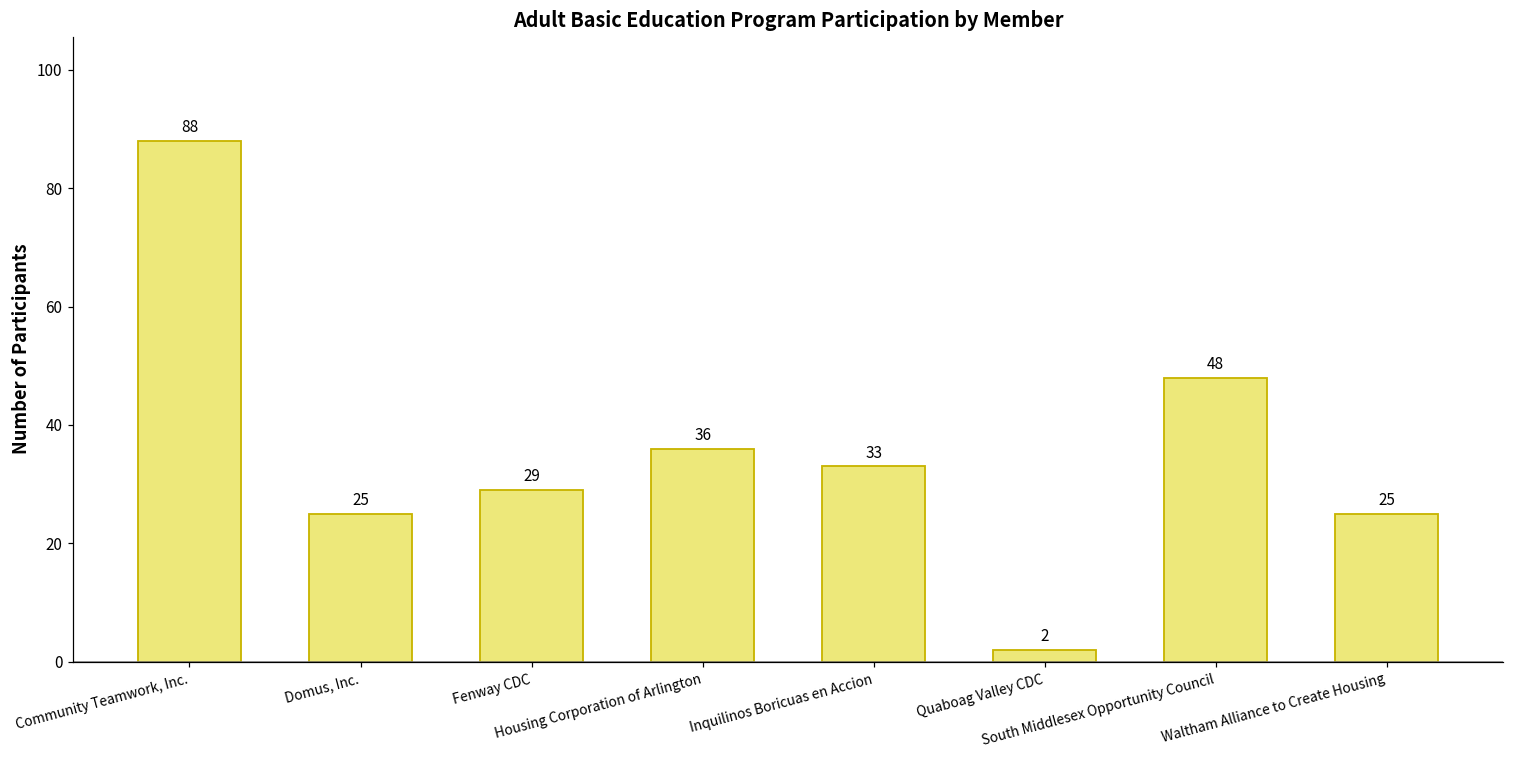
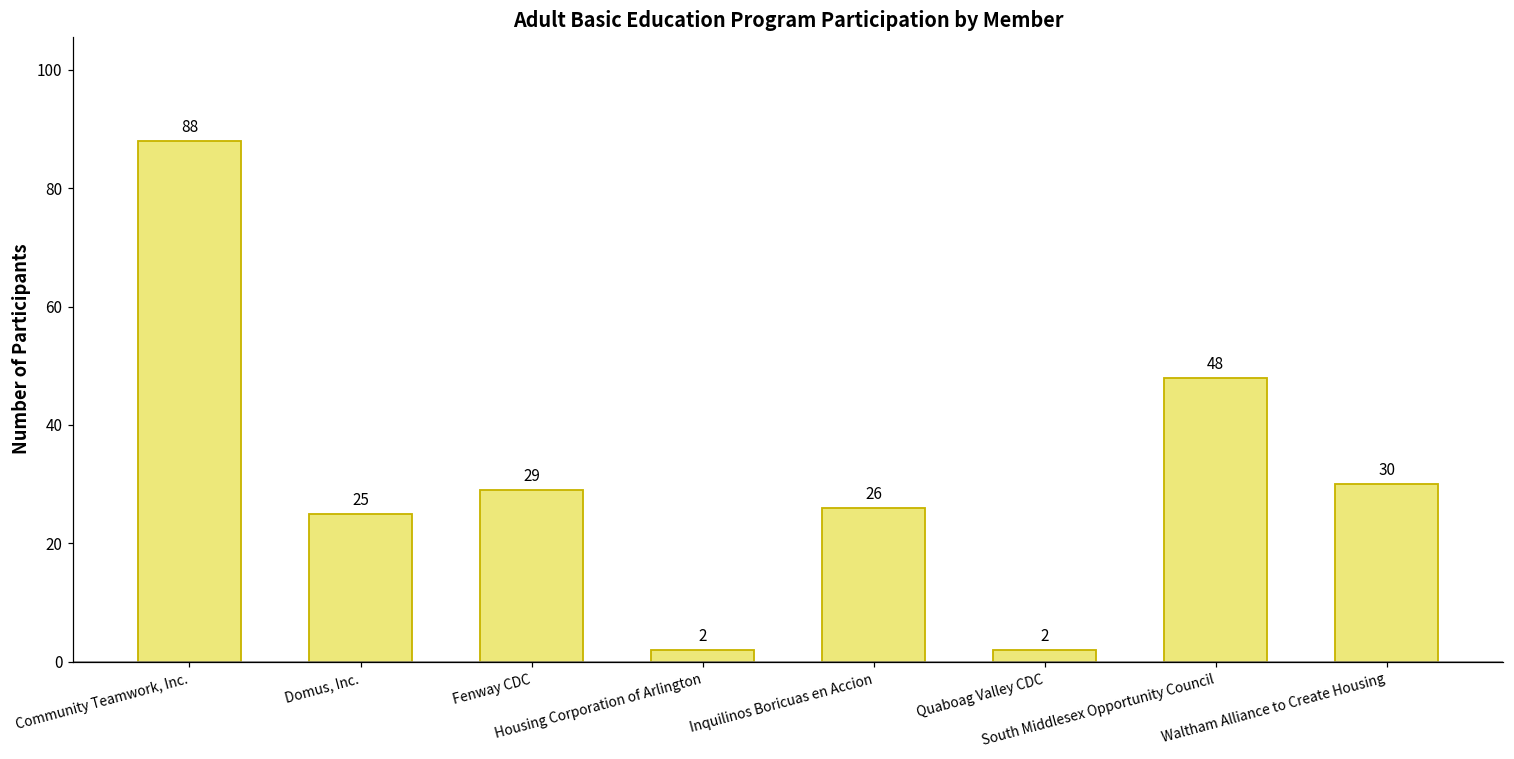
Housing Corporation of Arlington: 36 -> 2
Inquilinos Boricuas en Accion: 33 -> 26
Waltham Alliance to Create Housing: 25 -> 30
